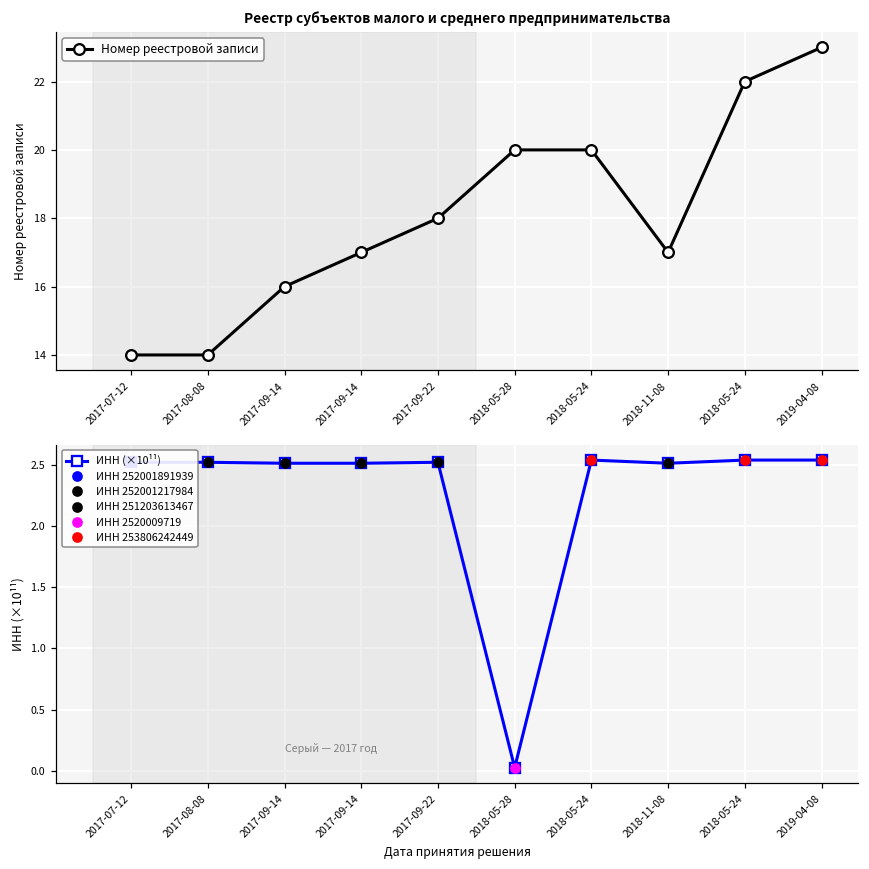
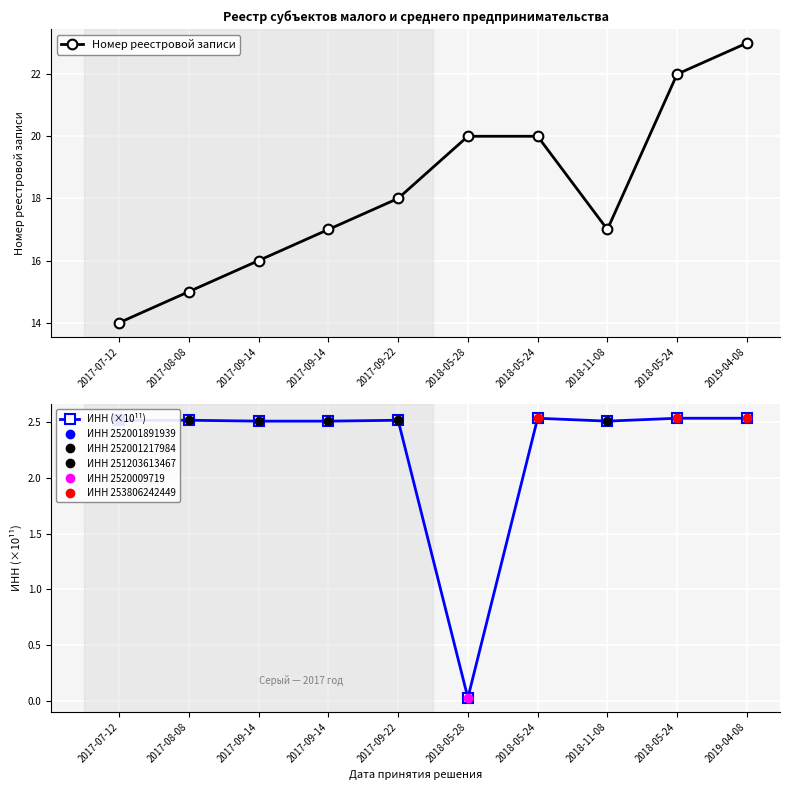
Реестр субъектов малого и среднего предпринимательства, 2017-08-08: 14 -> 15
